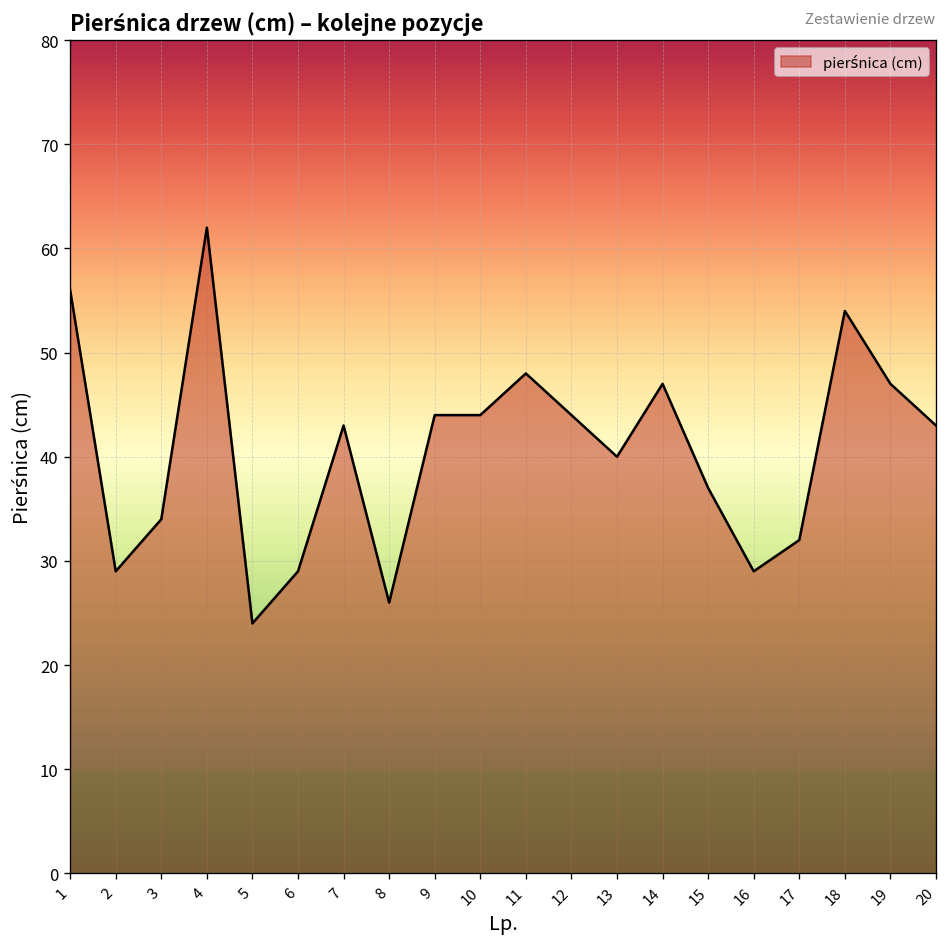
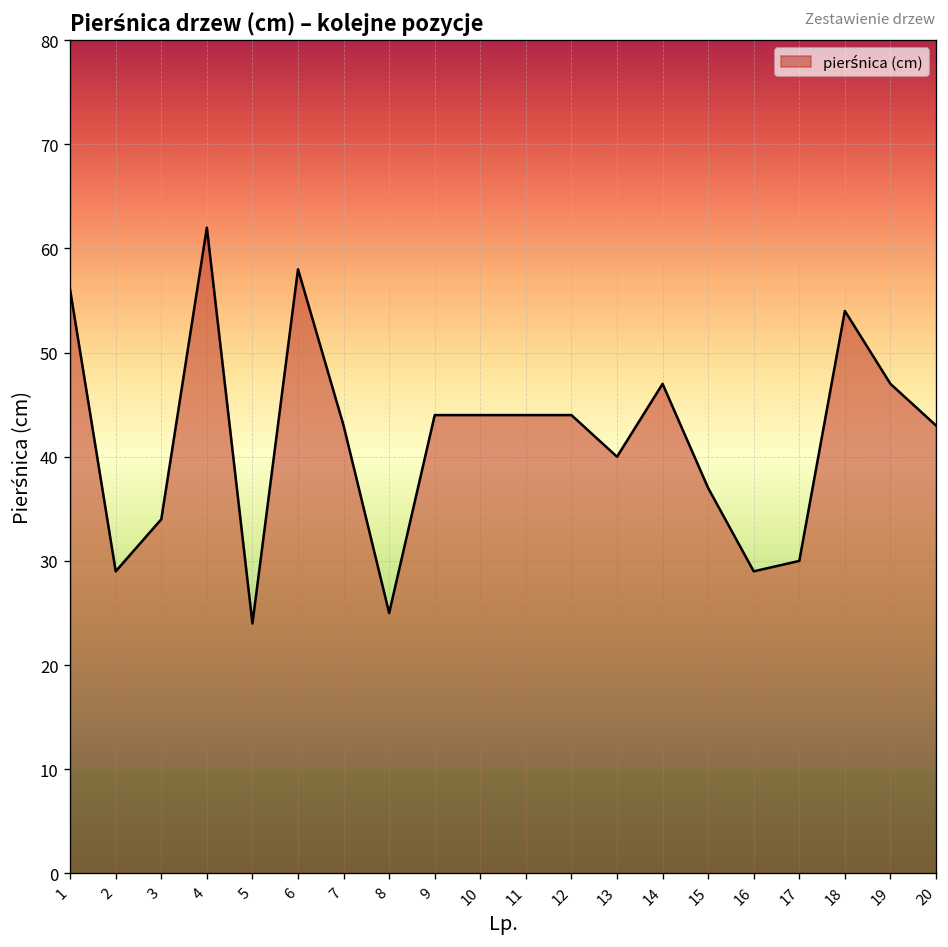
6: 29 -> 58
8: 26 -> 25
11: 48 -> 44
17: 32 -> 30
